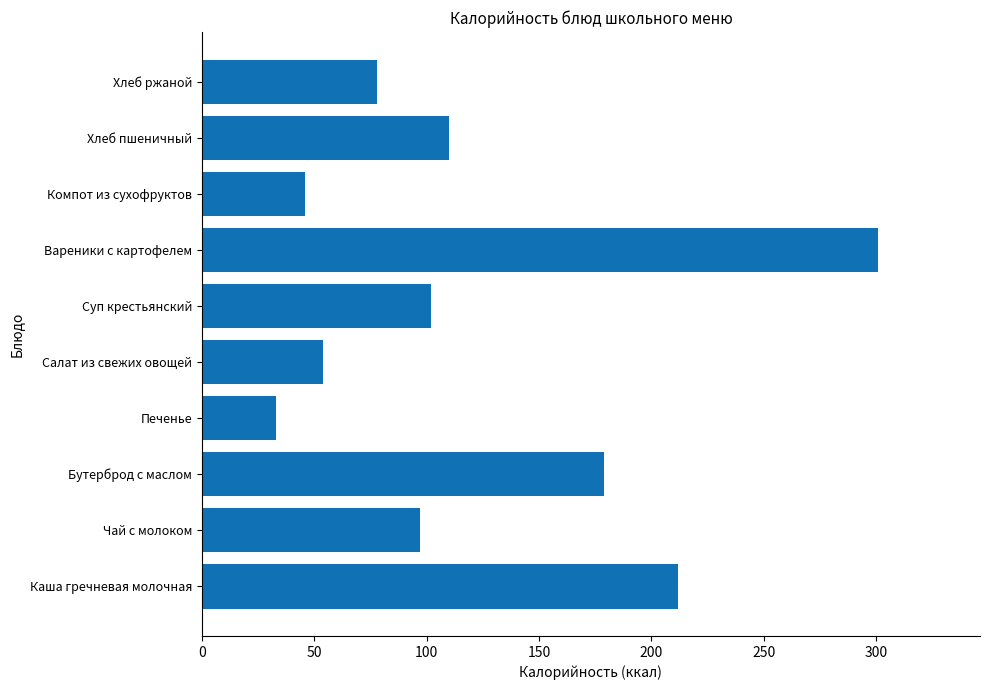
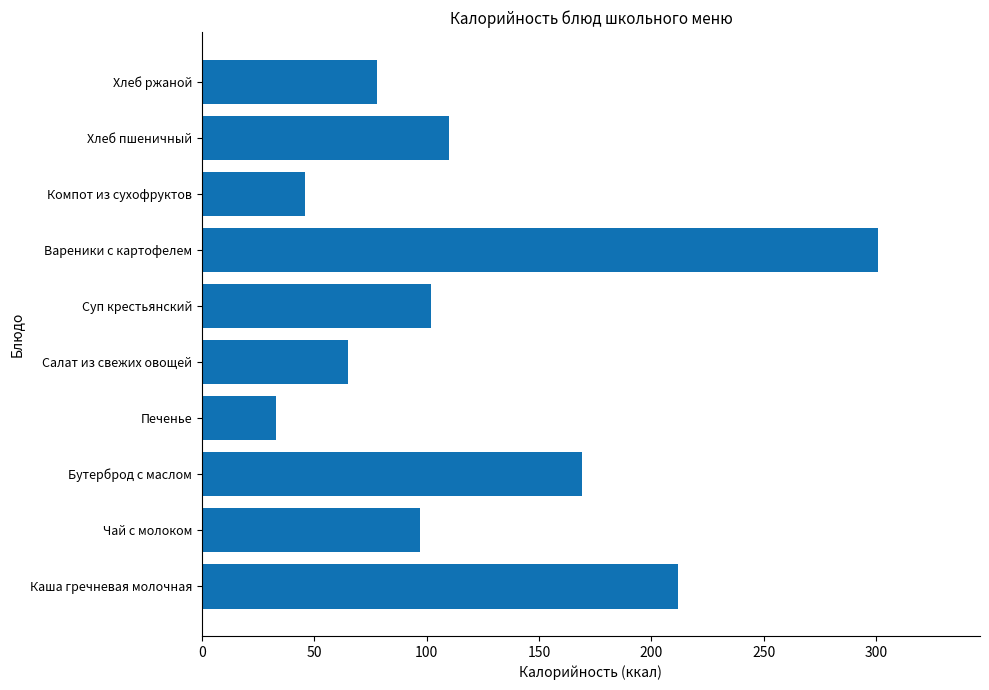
Салат из свежих овощей: 54 -> 65
Бутерброд с маслом: 179 -> 169
